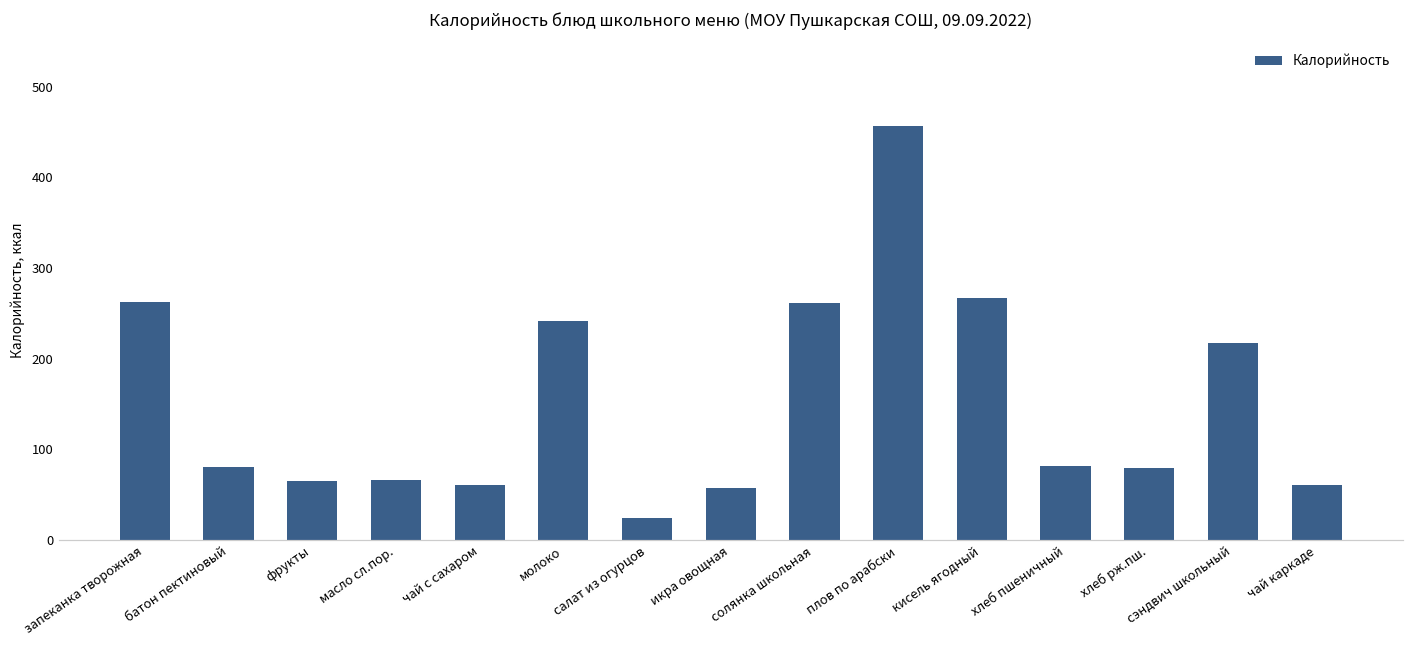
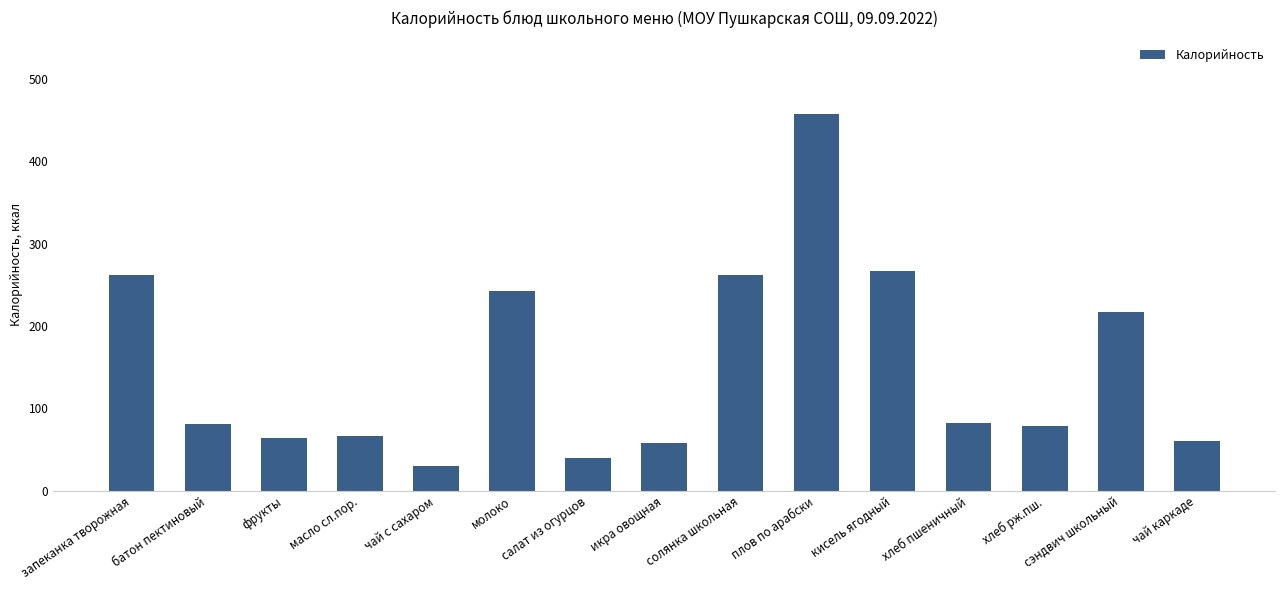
чай с сахаром: 60 -> 30
салат из огурцов: 20 -> 40
